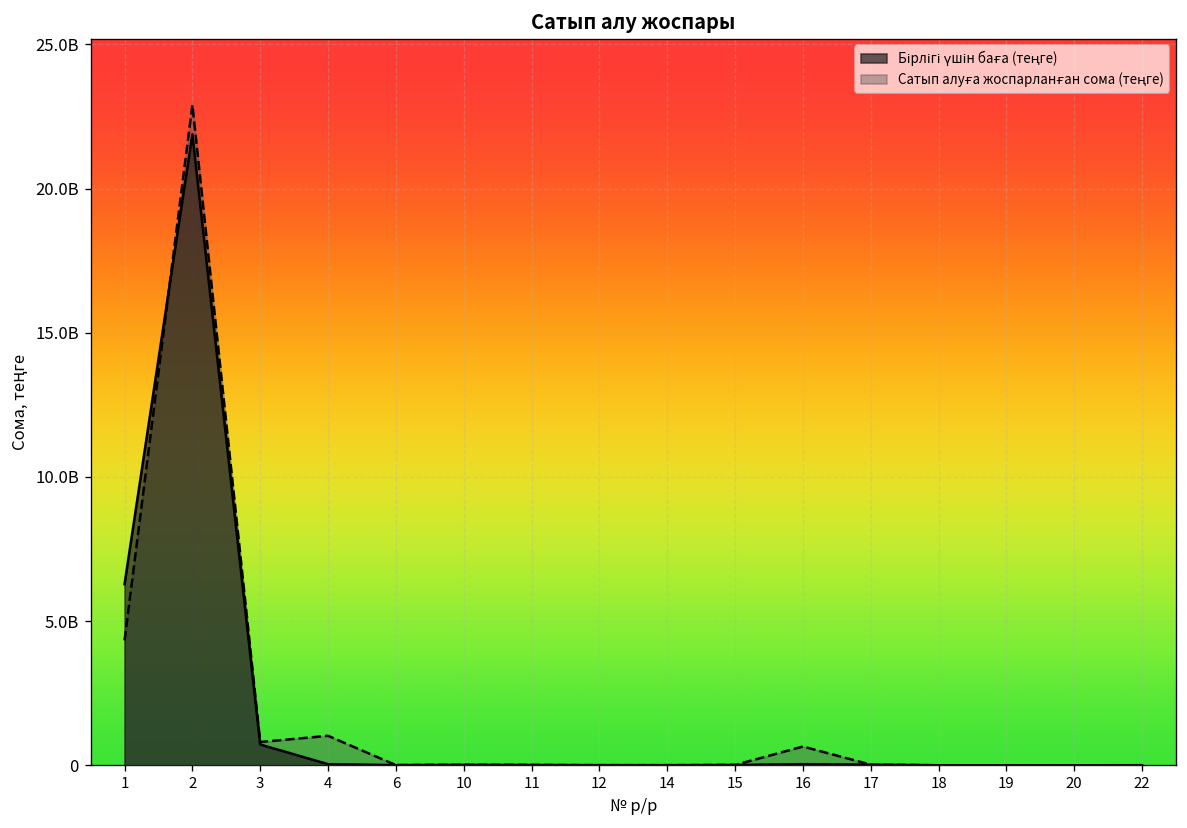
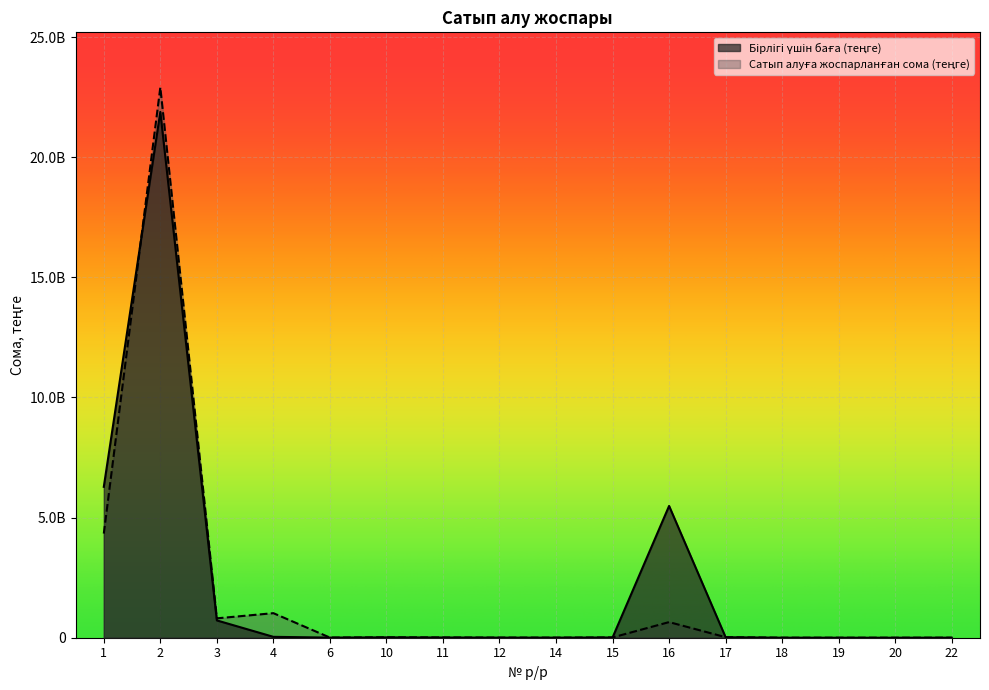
Бірлігі үшін баға (теңге), 16: 0 -> 5500000000
